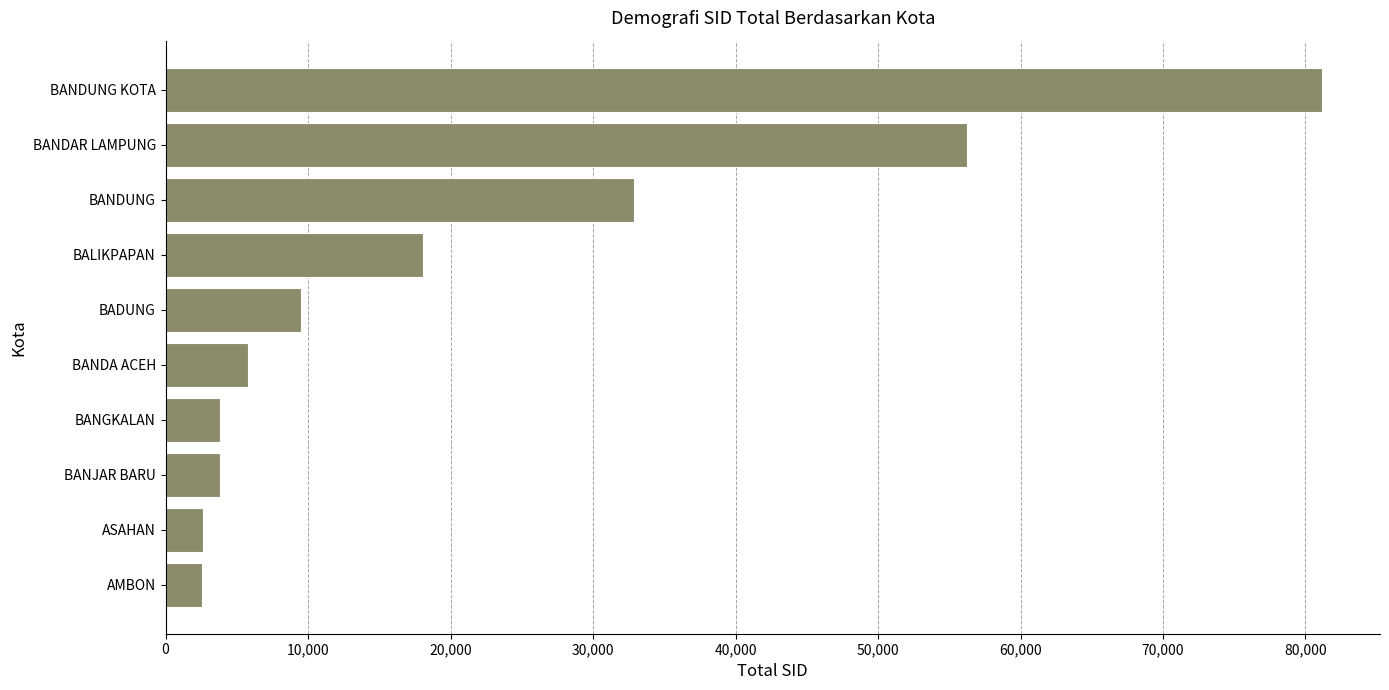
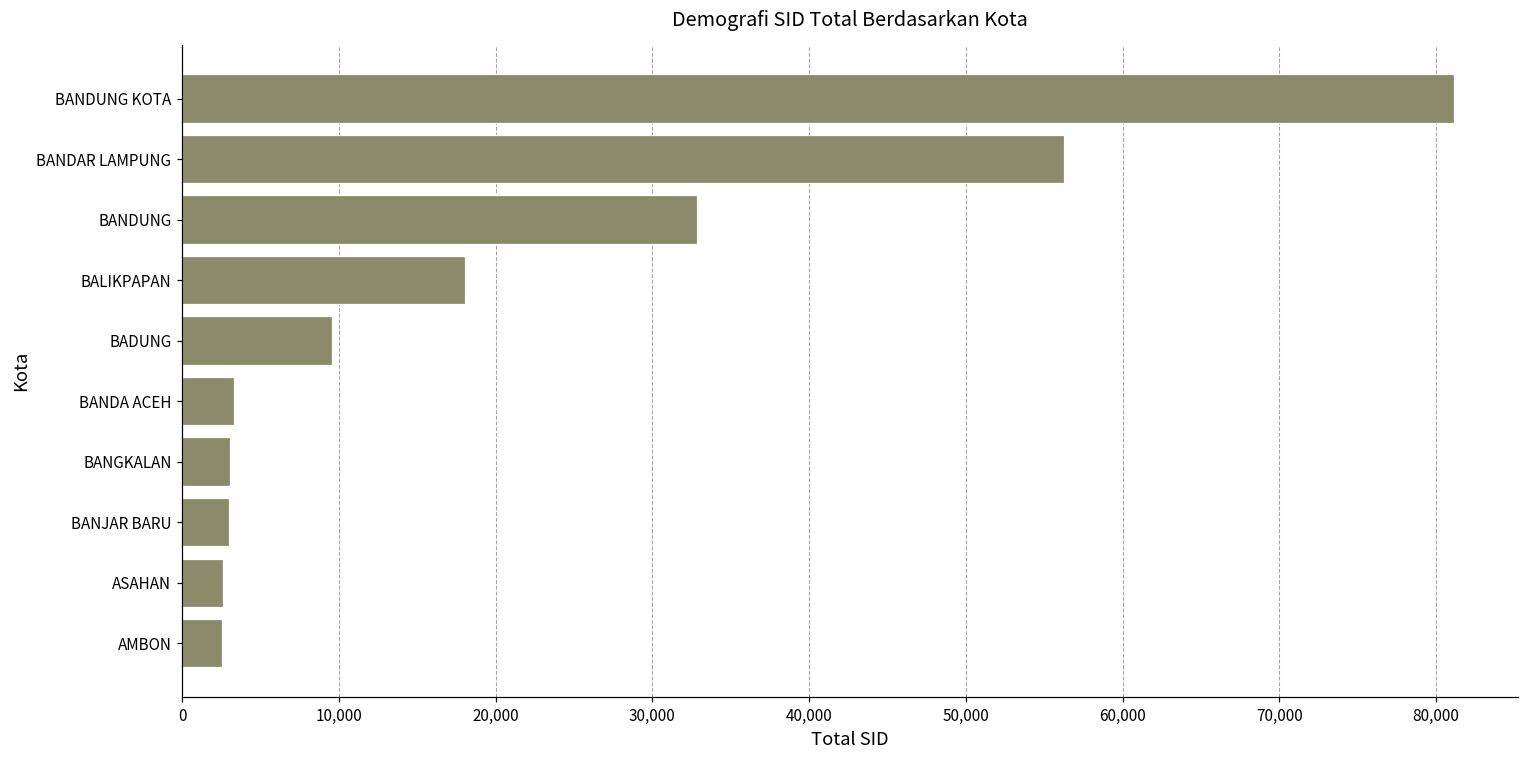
BANDA ACEH: 5,800 -> 3,300
BANGKALAN: 3,800 -> 3,000
BANJAR BARU: 3,800 -> 3,000
